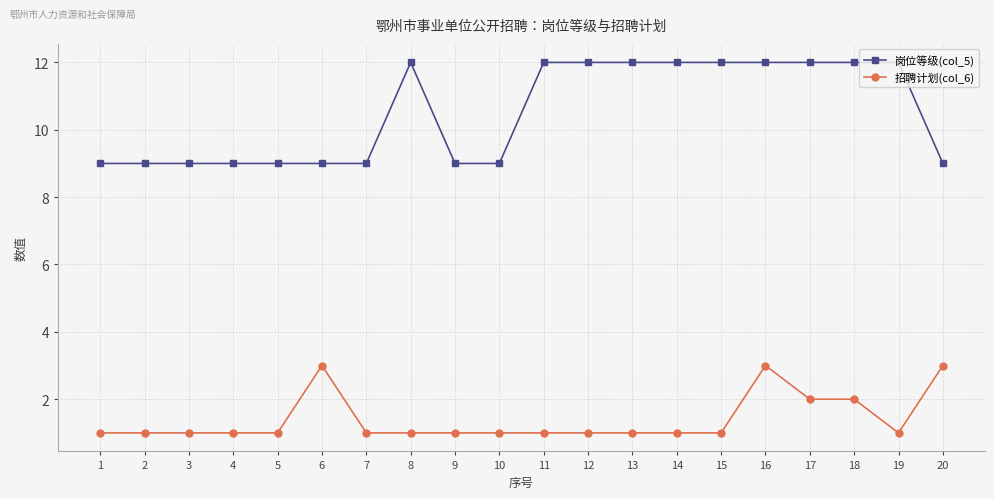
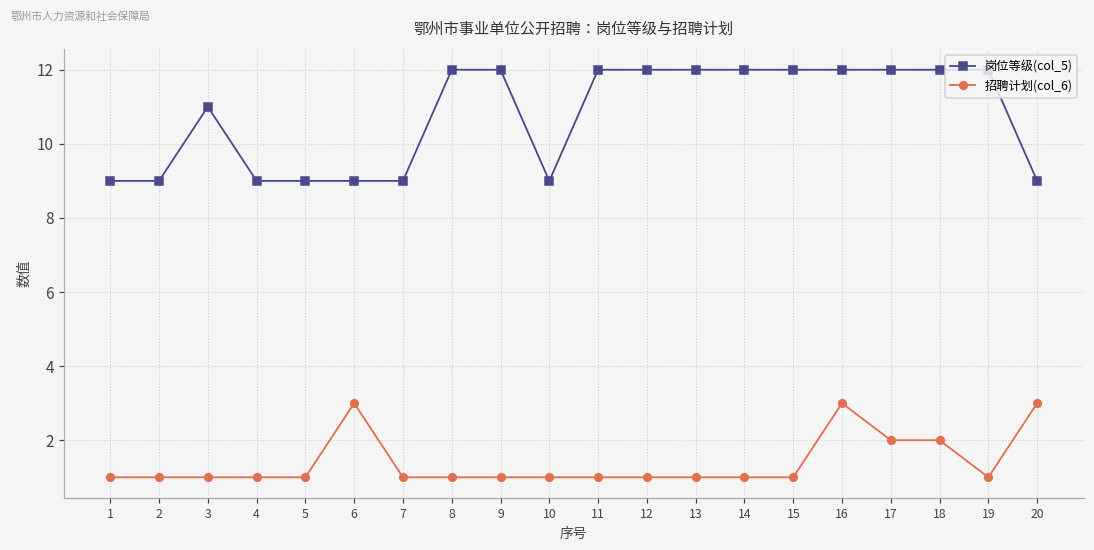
岗位等级(col_5), 3: 9 -> 11
岗位等级(col_5), 9: 9 -> 12
